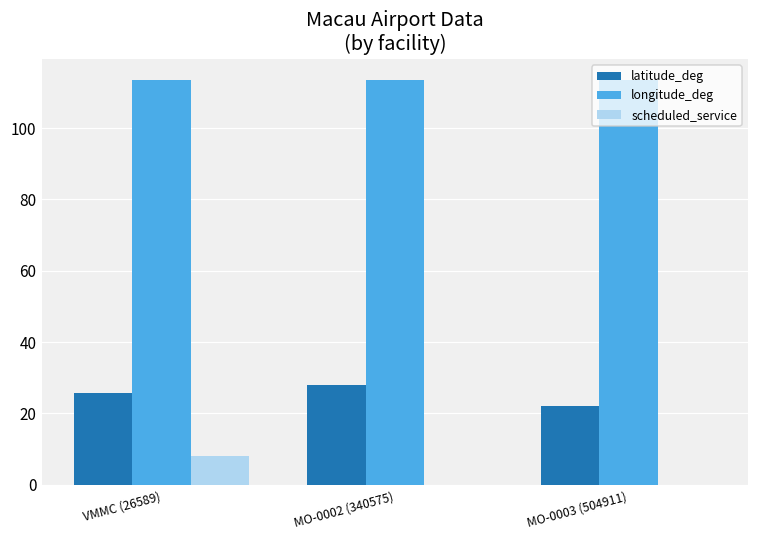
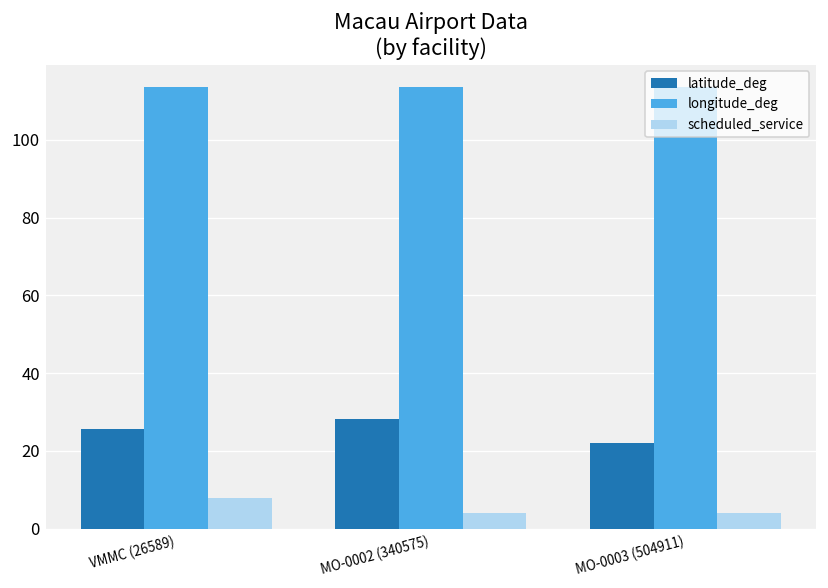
scheduled_service, MO-0002 (340575): 0 -> 4
scheduled_service, MO-0003 (504911): 0 -> 4
